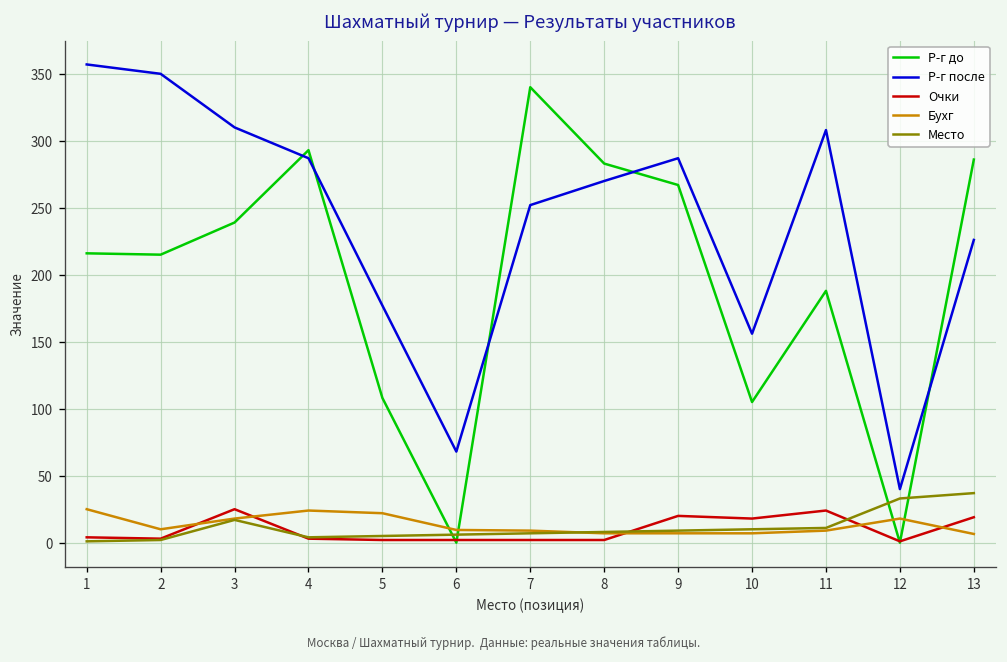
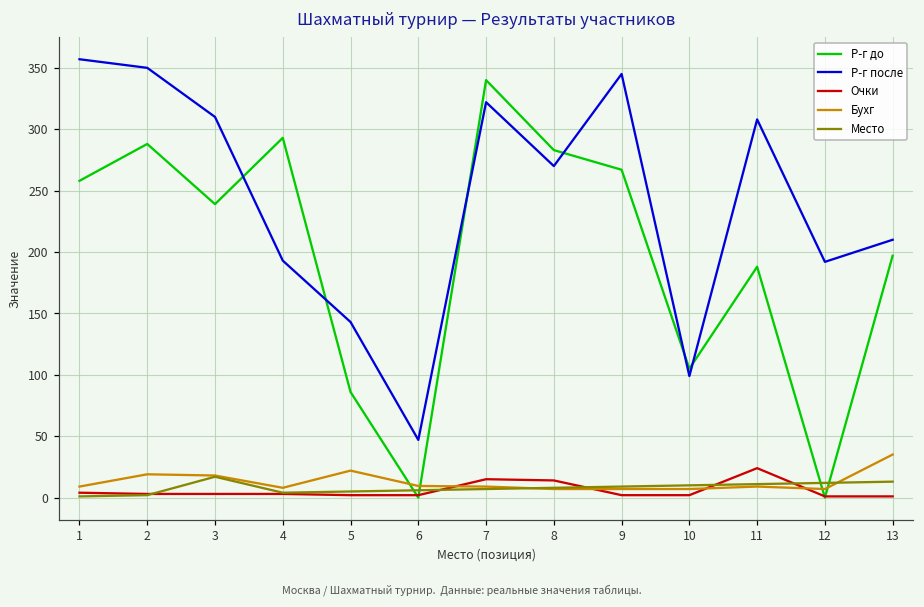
Р-г до, 1: 216 -> 258
Бухг, 1: 25 -> 9
Р-г до, 2: 215 -> 288
Бухг, 2: 10 -> 19
Очки, 3: 25 -> 3
Р-г после, 4: 287 -> 193
Бухг, 4: 24 -> 8
Р-г до, 5: 108 -> 86
Р-г после, 5: 177 -> 143
Р-г после, 6: 68 -> 47
Р-г после, 7: 252 -> 322
Очки, 7: 2 -> 15
Очки, 8: 2 -> 14
Р-г после, 9: 287 -> 345
Очки, 9: 20 -> 2
Р-г после, 10: 156 -> 99
Очки, 10: 18 -> 2
Р-г после, 12: 40 -> 192
Бухг, 12: 18 -> 7
Место, 12: 33 -> 12
Р-г до, 13: 286 -> 197
Р-г после, 13: 226 -> 210
Очки, 13: 19 -> 1
Бухг, 13: 7 -> 35
Место, 13: 37 -> 13
